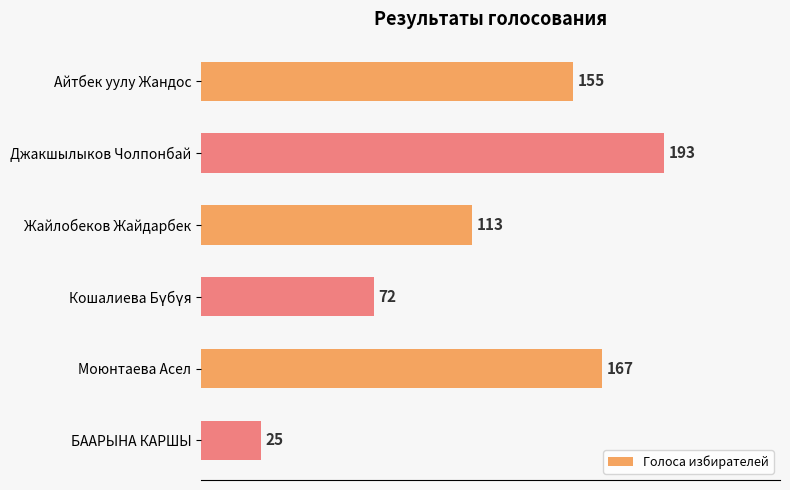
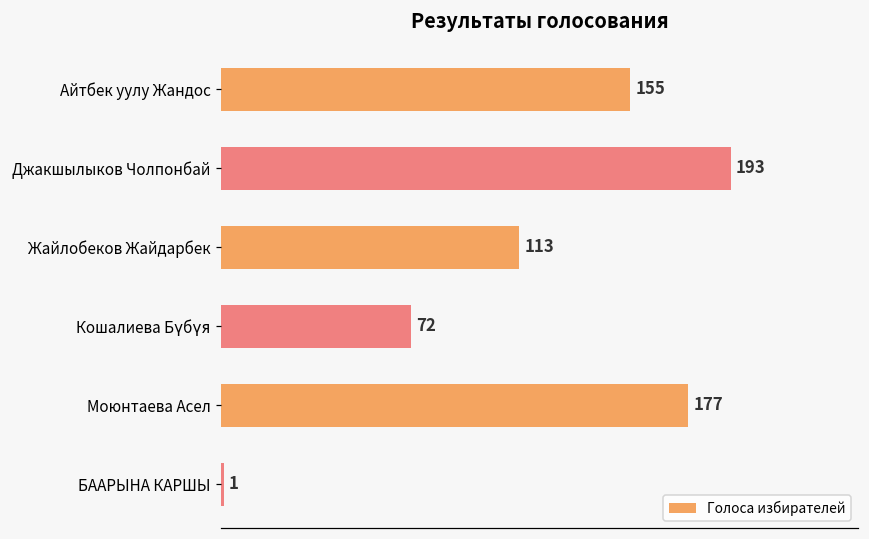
Моюнтаева Асел: 167 -> 177
БААРЫНА КАРШЫ: 25 -> 1
